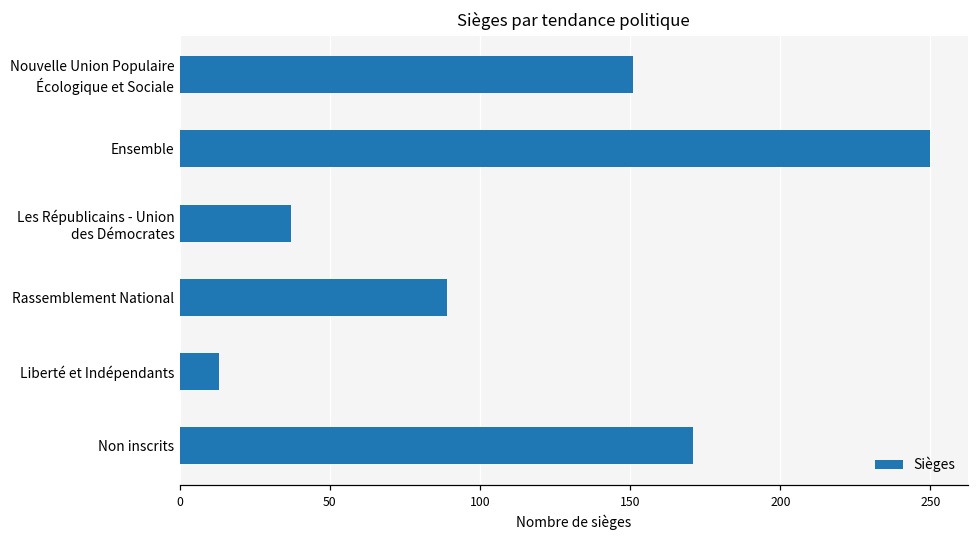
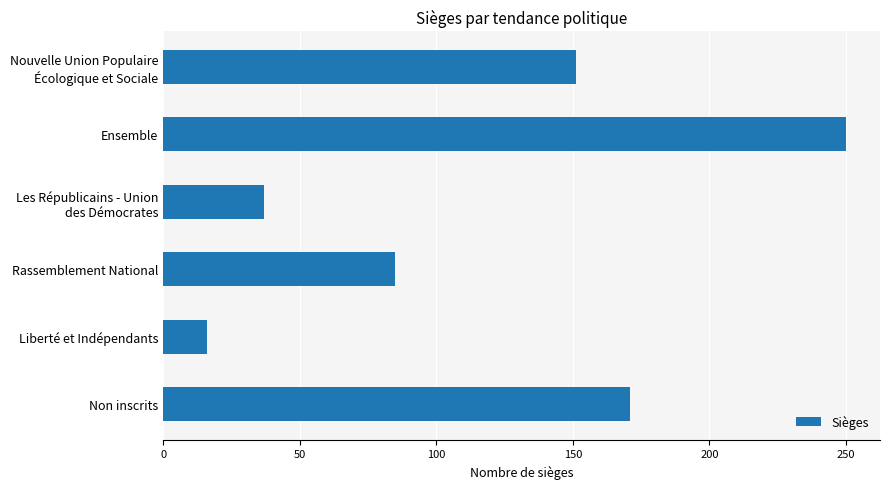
Rassemblement National: 89 -> 85
Liberté et Indépendants: 13 -> 16
